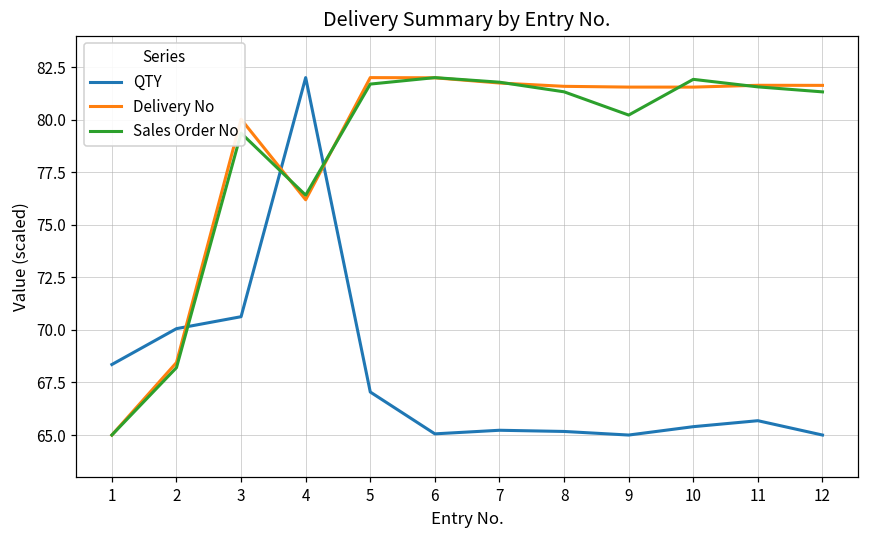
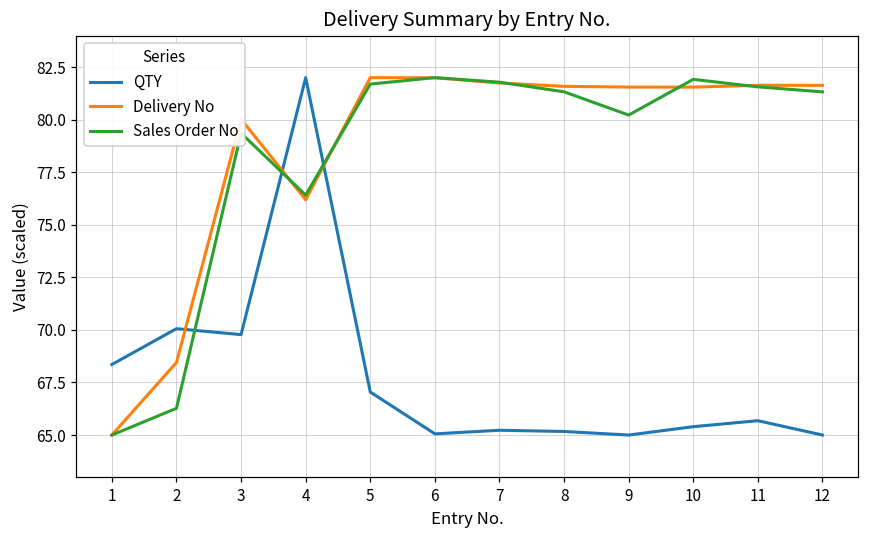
Sales Order No, 2: 68.2 -> 66.3
QTY, 3: 70.6 -> 69.8
